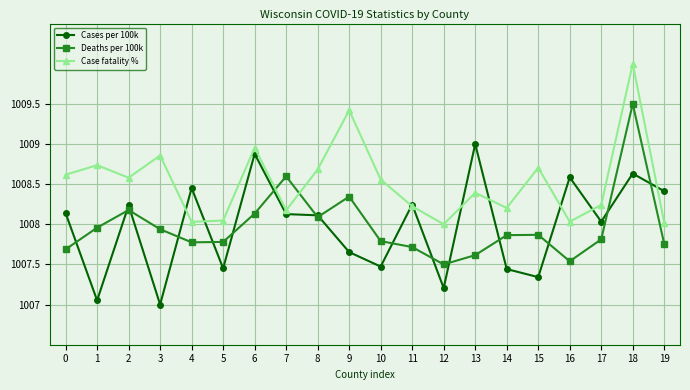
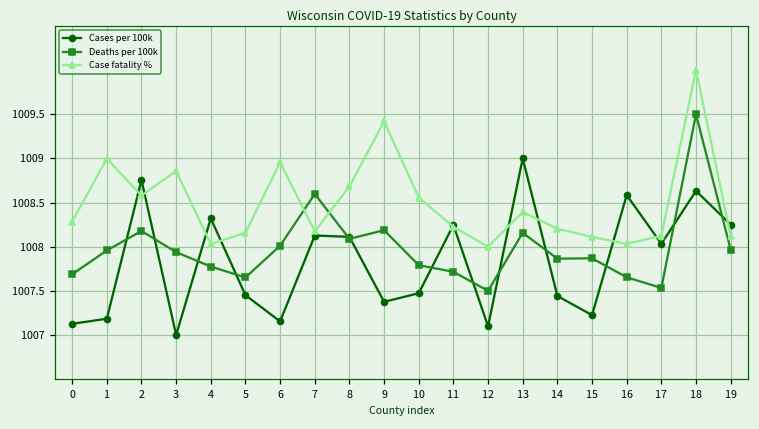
Cases per 100k, 0: 1008.1 -> 1007.1
Case fatality %, 0: 1008.6 -> 1008.3
Cases per 100k, 1: 1007.1 -> 1007.2
Case fatality %, 1: 1008.7 -> 1009.0
Cases per 100k, 2: 1008.2 -> 1008.8
Cases per 100k, 4: 1008.5 -> 1008.3
Deaths per 100k, 5: 1007.8 -> 1007.7
Case fatality %, 5: 1008.0 -> 1008.2
Cases per 100k, 6: 1008.9 -> 1007.2
Deaths per 100k, 6: 1008.1 -> 1008.0
Cases per 100k, 9: 1007.7 -> 1007.4
Deaths per 100k, 9: 1008.3 -> 1008.2
Cases per 100k, 12: 1007.2 -> 1007.1
Deaths per 100k, 13: 1007.6 -> 1008.2
Cases per 100k, 15: 1007.3 -> 1007.2
Case fatality %, 15: 1008.7 -> 1008.1
Deaths per 100k, 16: 1007.5 -> 1007.7
Deaths per 100k, 17: 1007.8 -> 1007.5
Case fatality %, 17: 1008.2 -> 1008.1
Cases per 100k, 19: 1008.4 -> 1008.3
Deaths per 100k, 19: 1007.8 -> 1008.0
Case fatality %, 19: 1008.0 -> 1008.1
